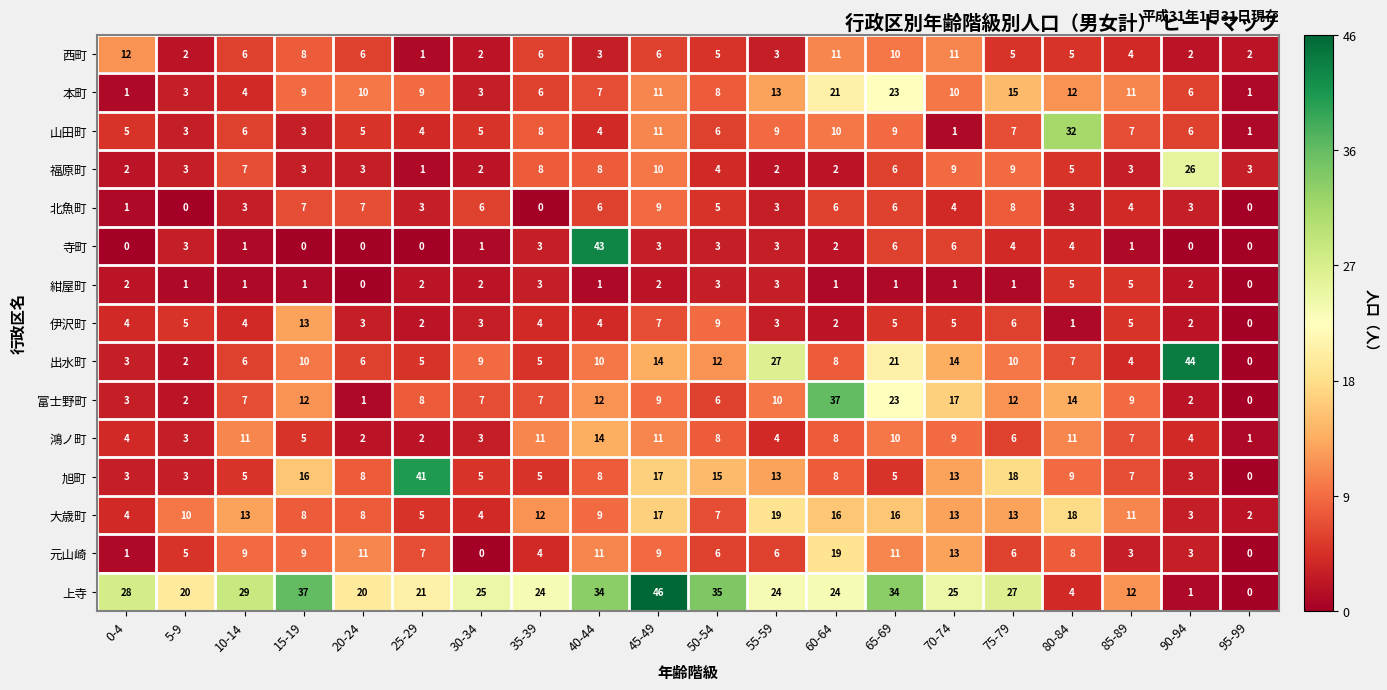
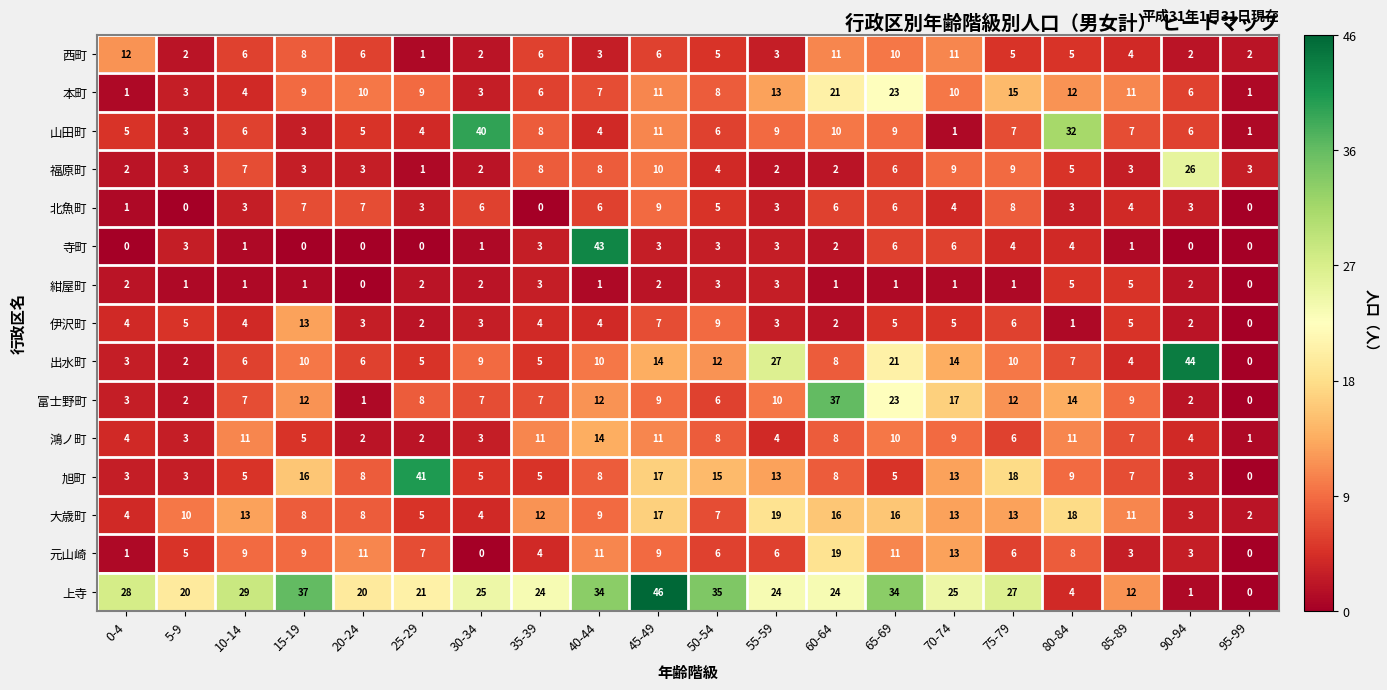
山田町, 30-34: 5 -> 40
